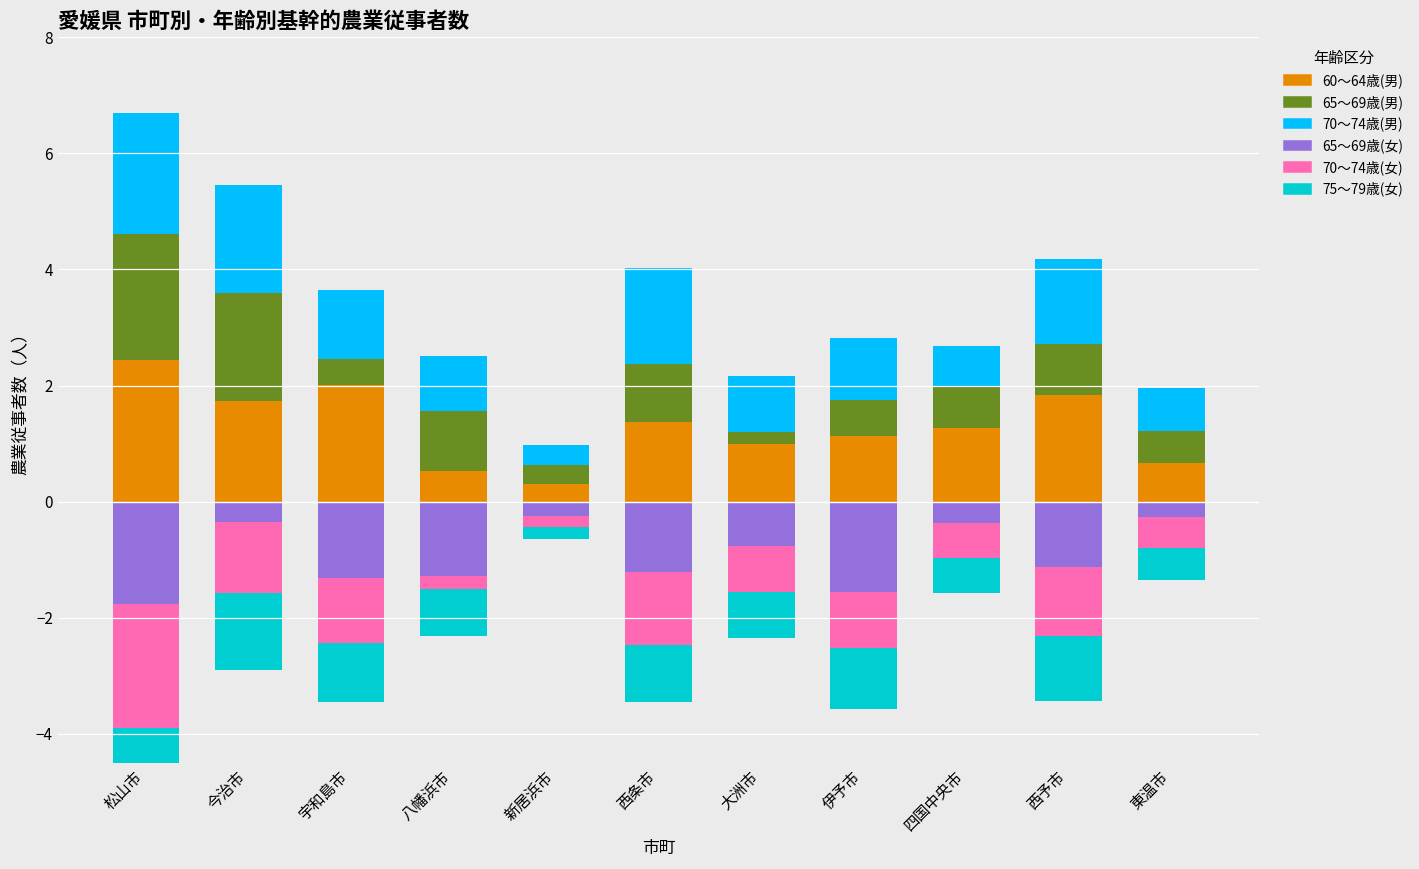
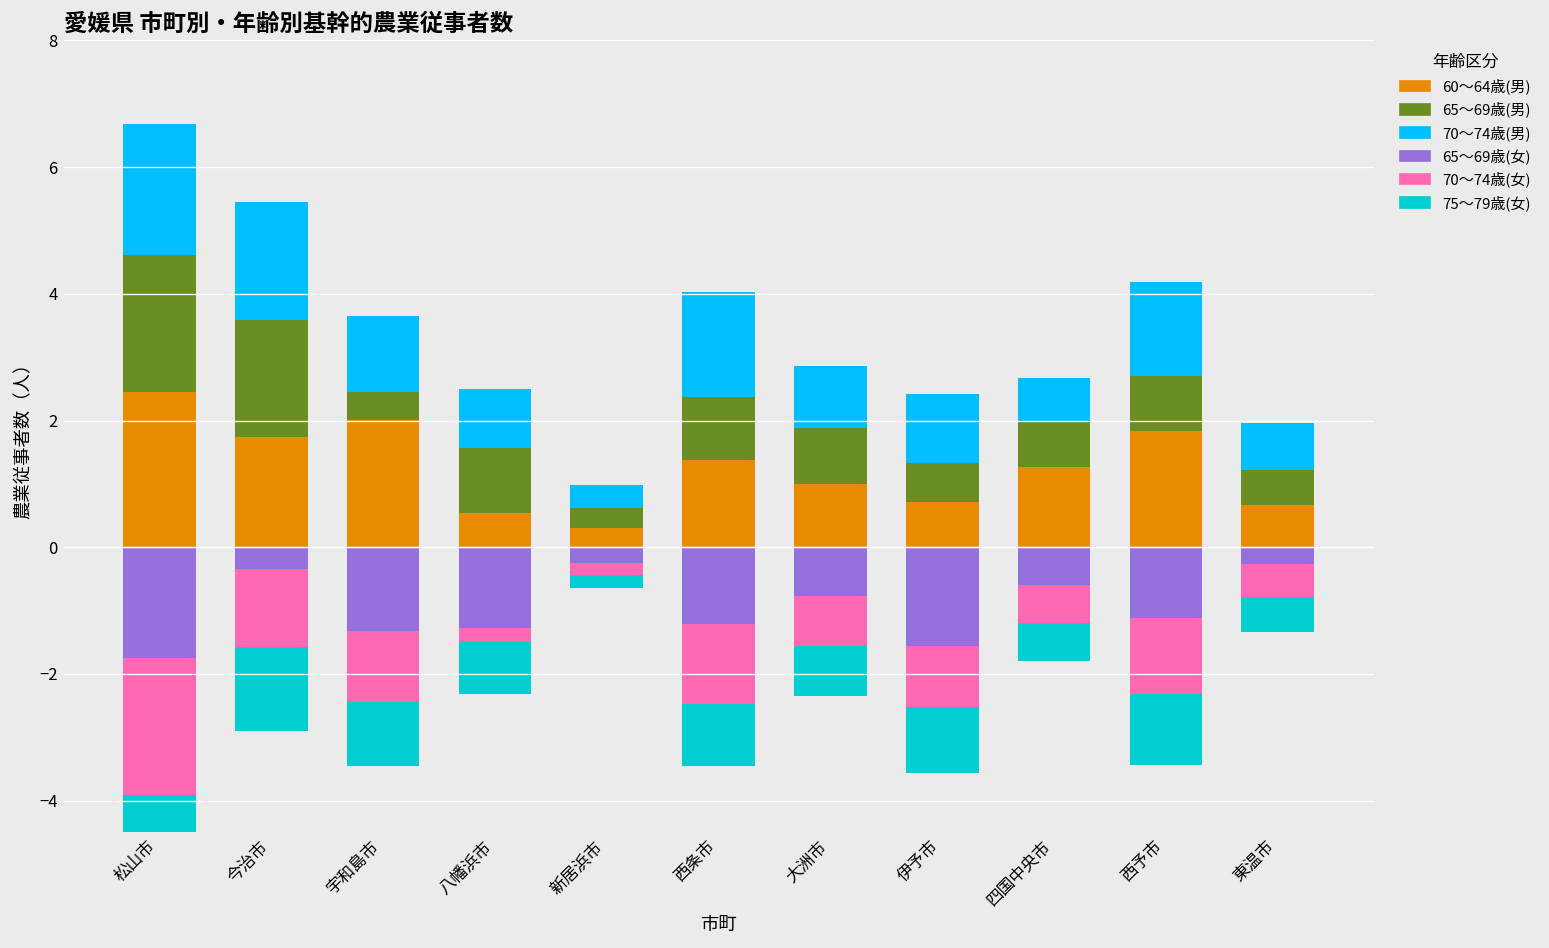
65〜69歳(男), 大洲市: 0.2 -> 0.9
60〜64歳(男), 伊予市: 1.1 -> 0.7
65〜69歳(女), 四国中央市: -0.4 -> -0.6
